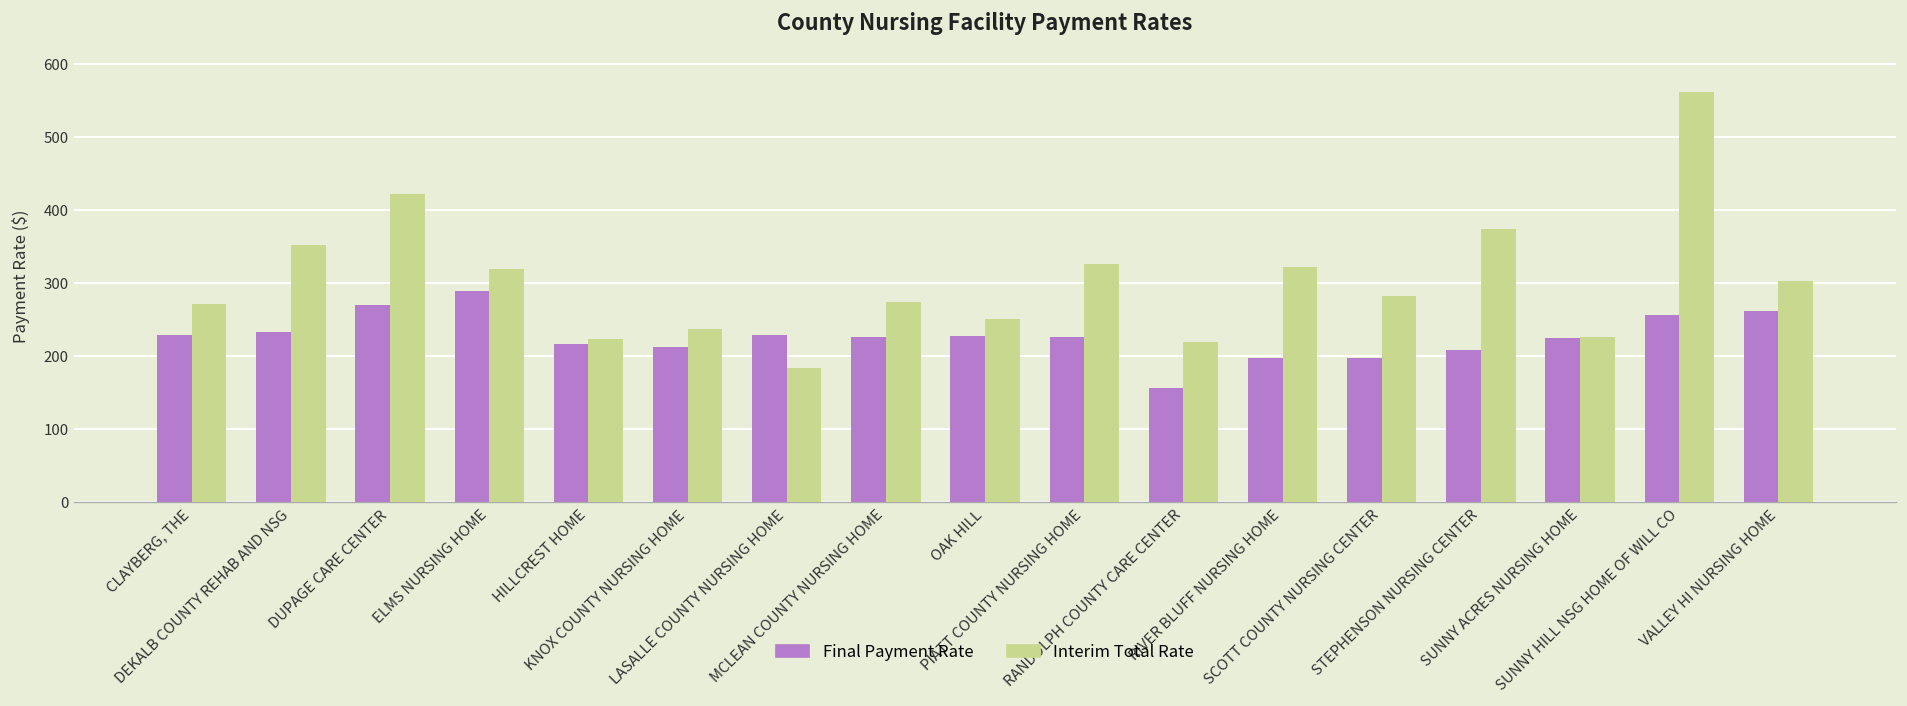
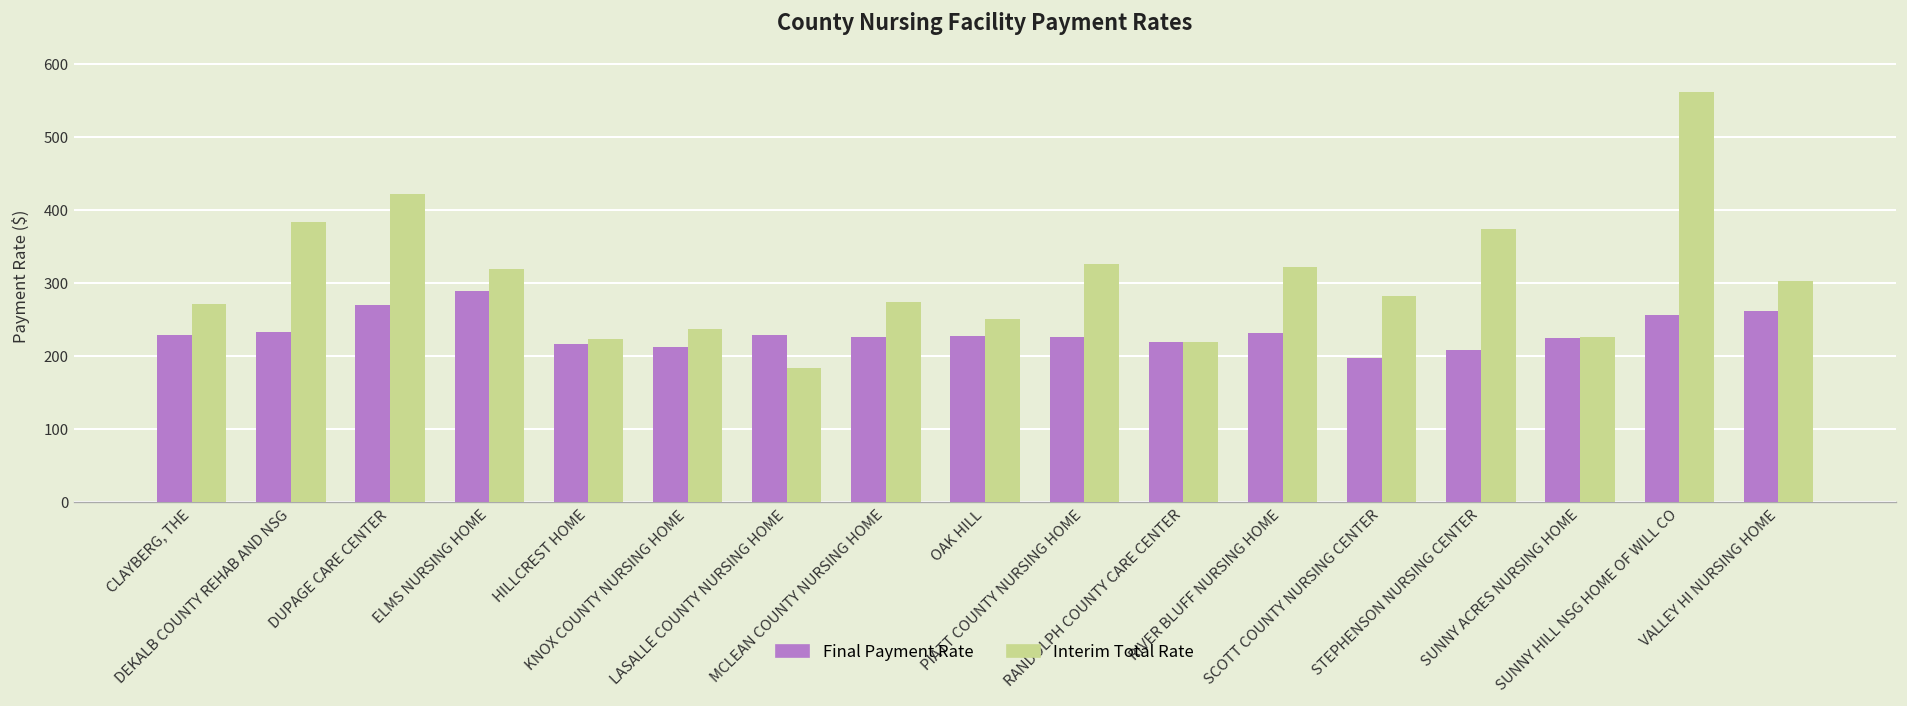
Interim Total Rate, DEKALB COUNTY REHAB AND NSG: 350 -> 380
Final Payment Rate, RANDOLPH COUNTY CARE CENTER: 160 -> 220
Final Payment Rate, RIVER BLUFF NURSING HOME: 200 -> 230
